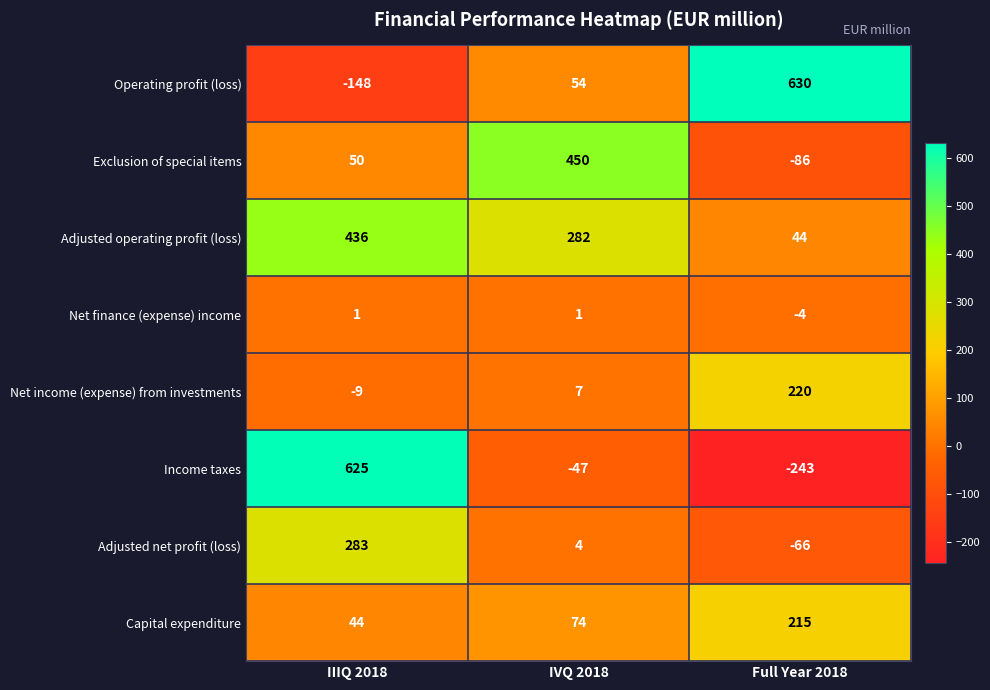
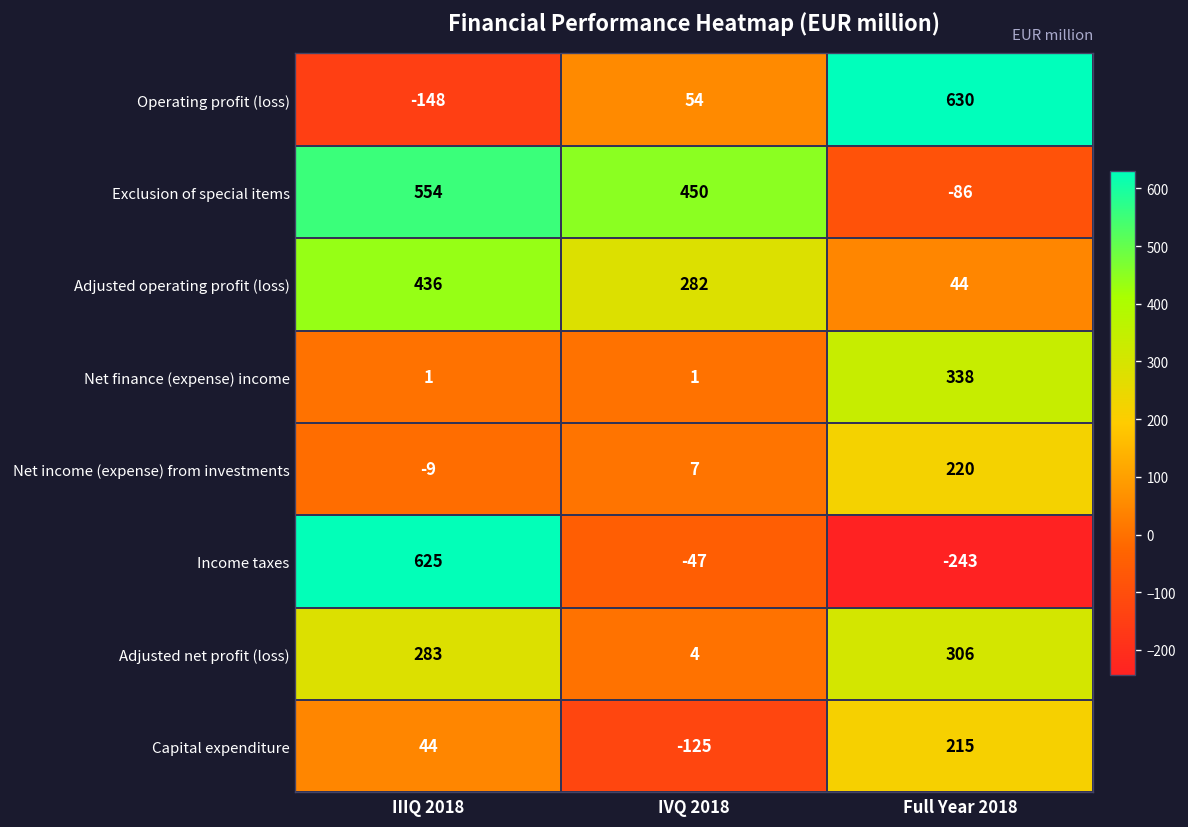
Exclusion of special items, IIIQ 2018: 50 -> 554
Net finance (expense) income, Full Year 2018: -4 -> 338
Adjusted net profit (loss), Full Year 2018: -66 -> 306
Capital expenditure, IVQ 2018: 74 -> -125
